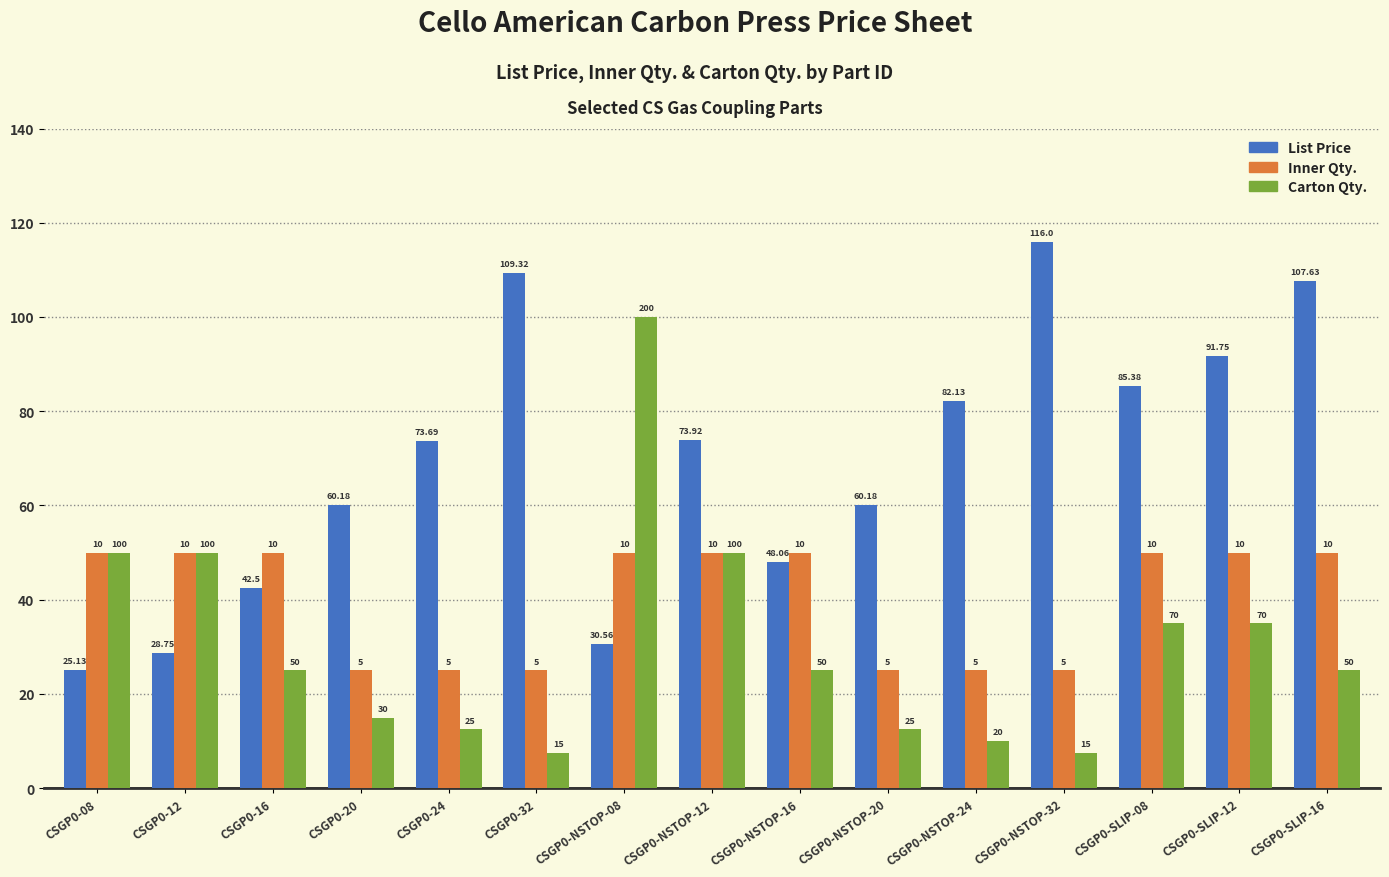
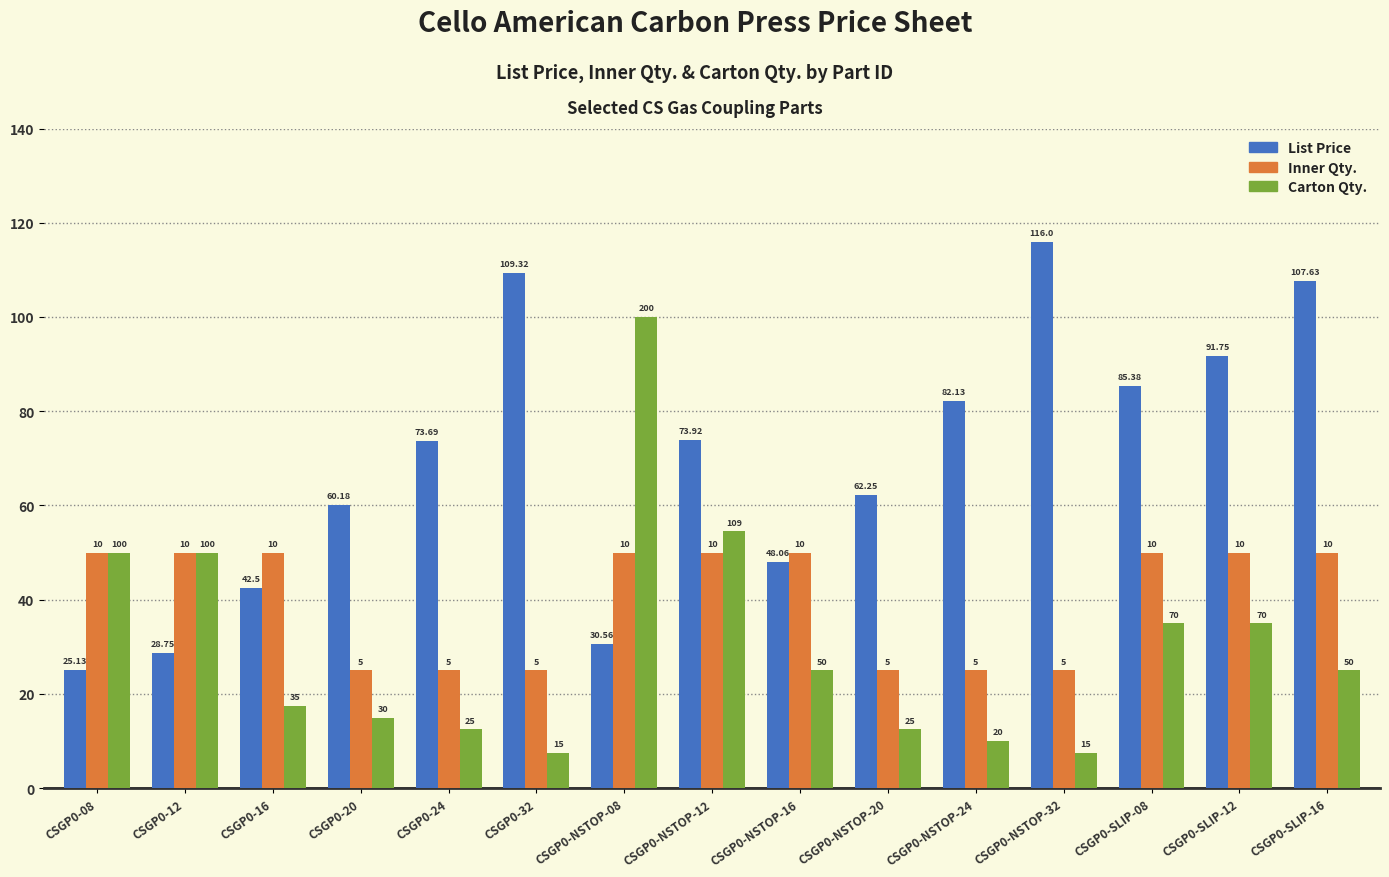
Carton Qty., CSGP0-16: 50 -> 35
Carton Qty., CSGP0-NSTOP-12: 100 -> 109
List Price, CSGP0-NSTOP-20: 60.18 -> 62.25
